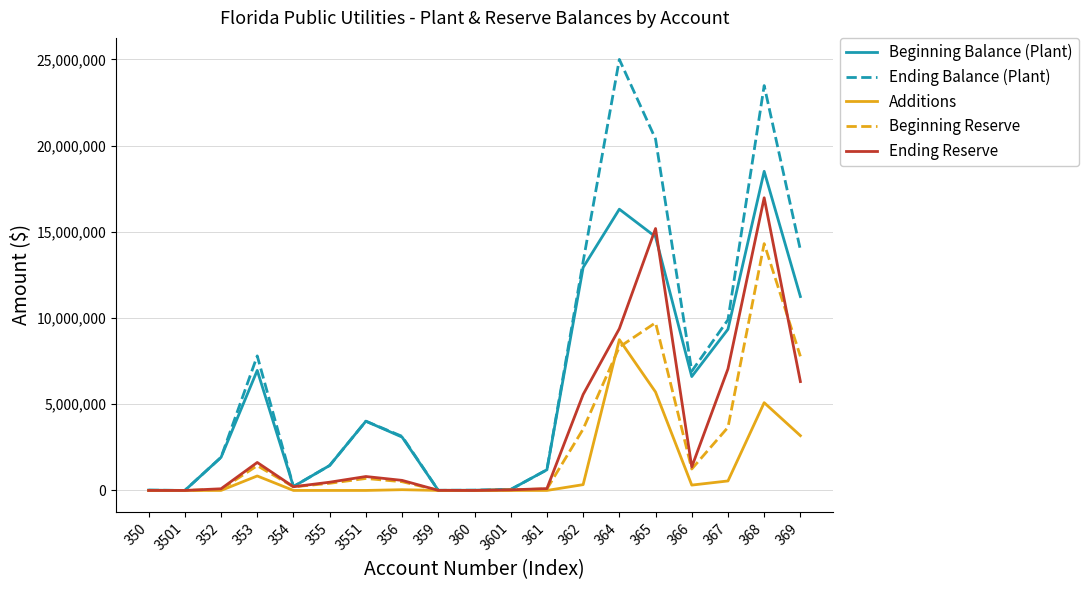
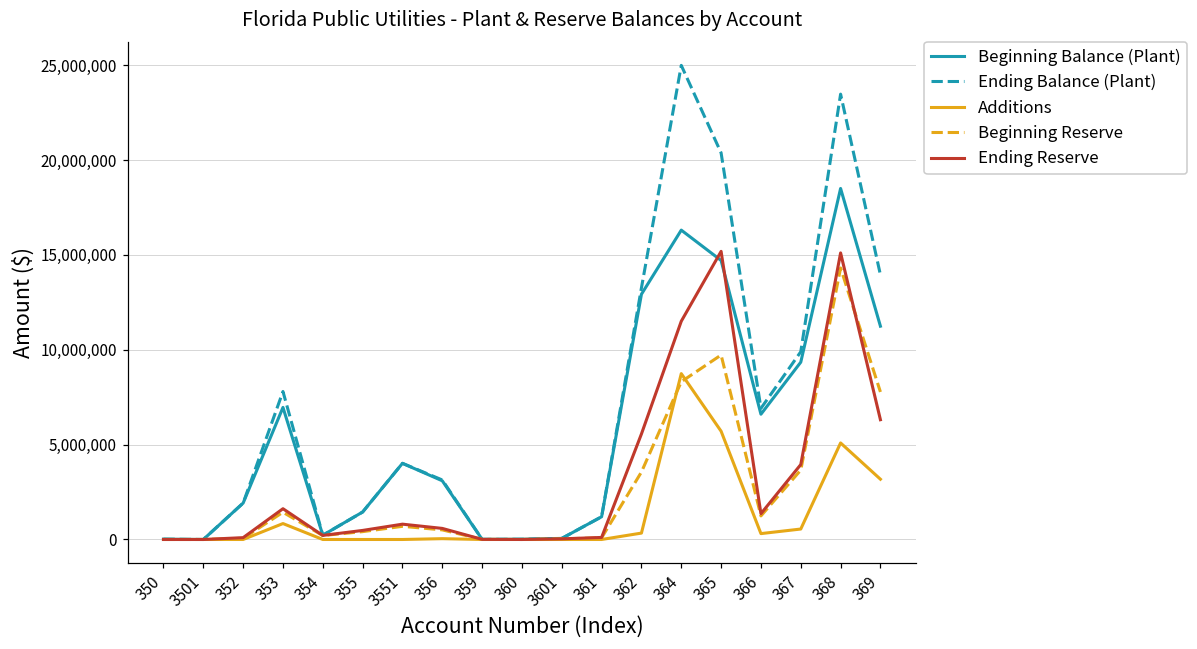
Ending Reserve, 364: 9,400,000 -> 11,500,000
Ending Reserve, 367: 7,100,000 -> 4,000,000
Ending Reserve, 368: 17,000,000 -> 15,100,000
